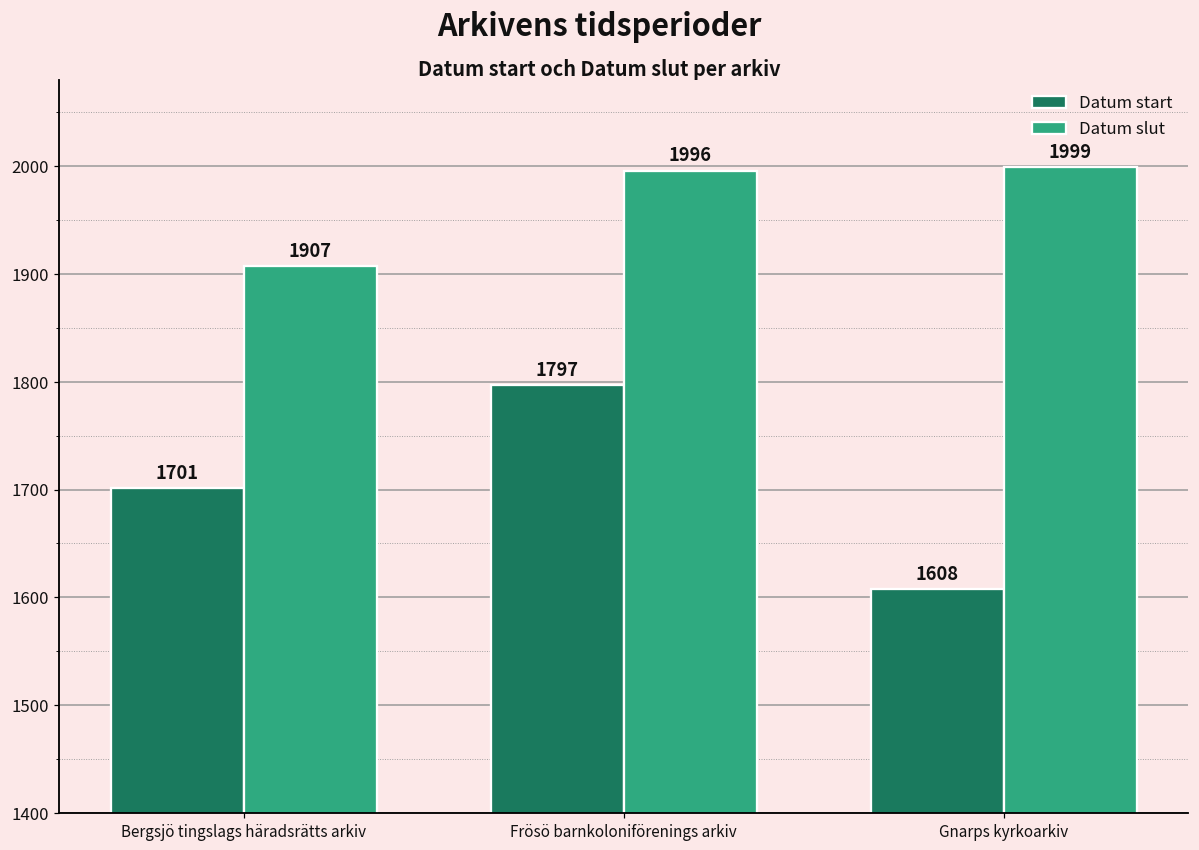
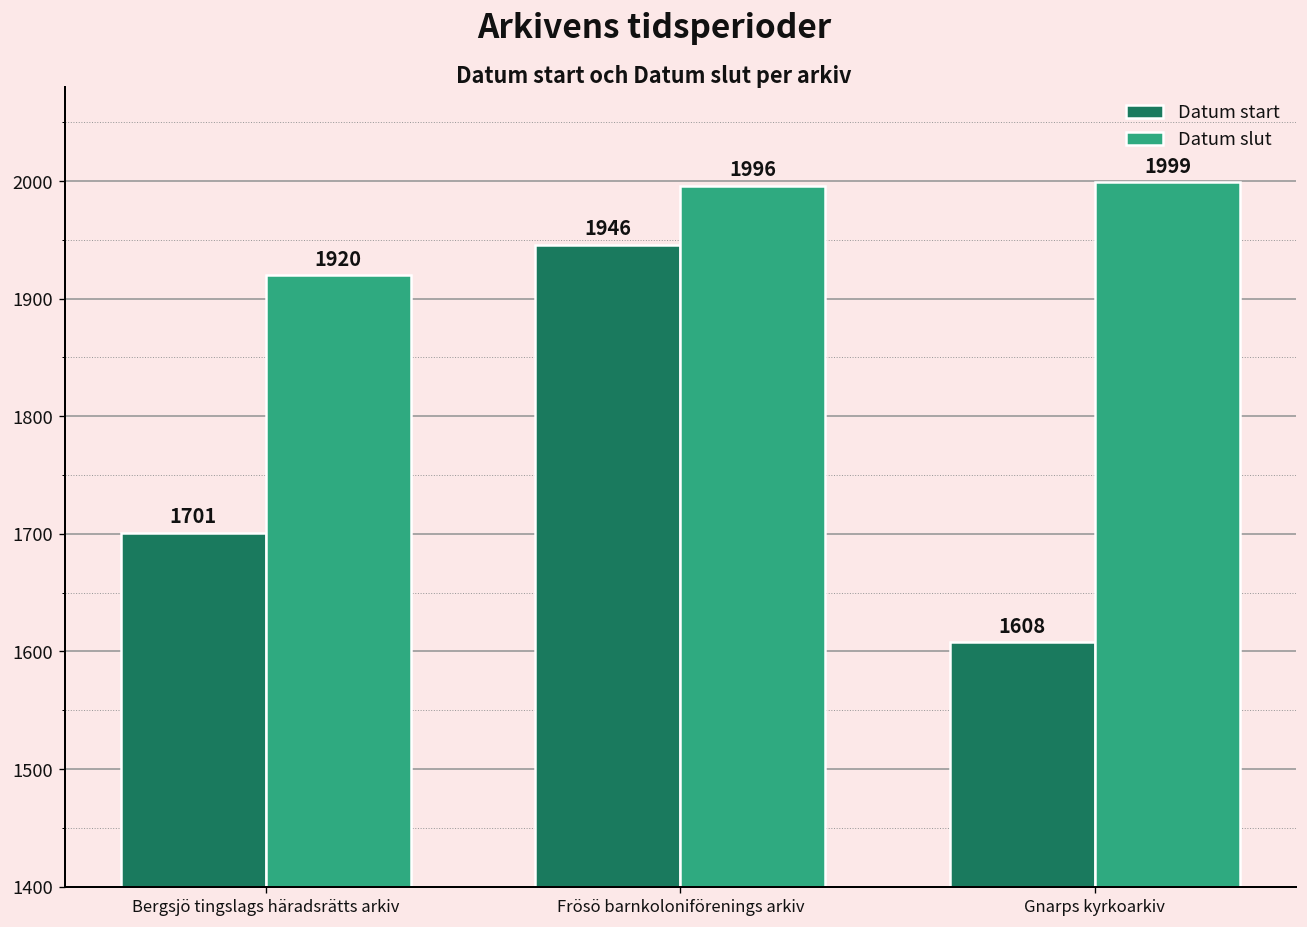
Datum slut, Bergsjö tingslags häradsrätts arkiv: 1907 -> 1920
Datum start, Frösö barnkoloniförenings arkiv: 1797 -> 1946
